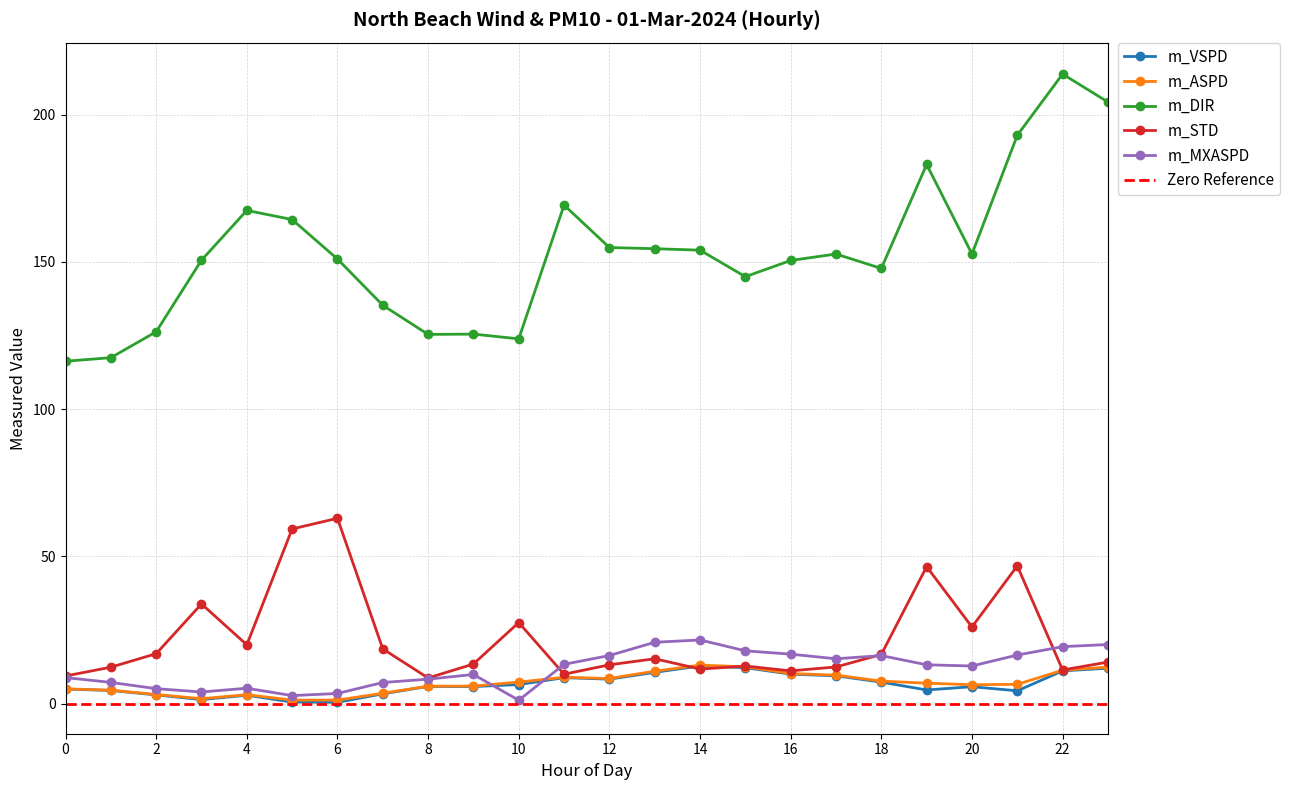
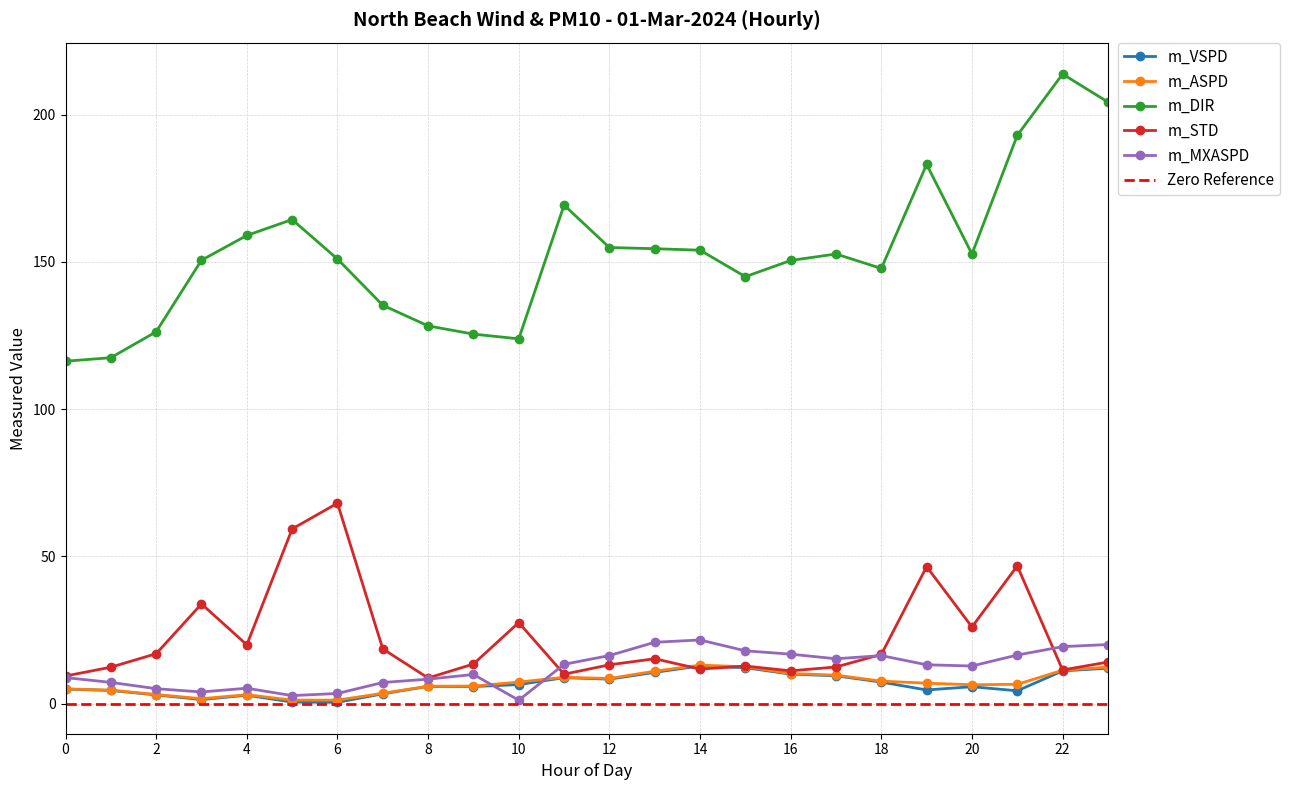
m_DIR, 4: 168 -> 159
m_STD, 6: 63 -> 68
m_DIR, 8: 125 -> 128
